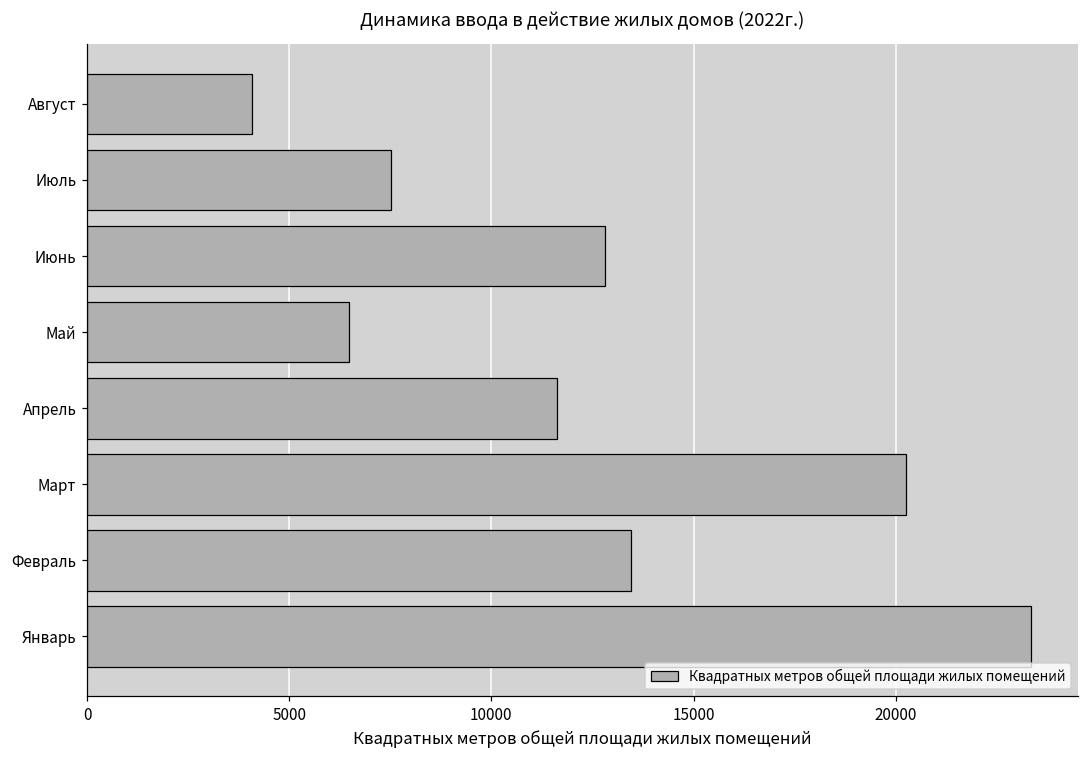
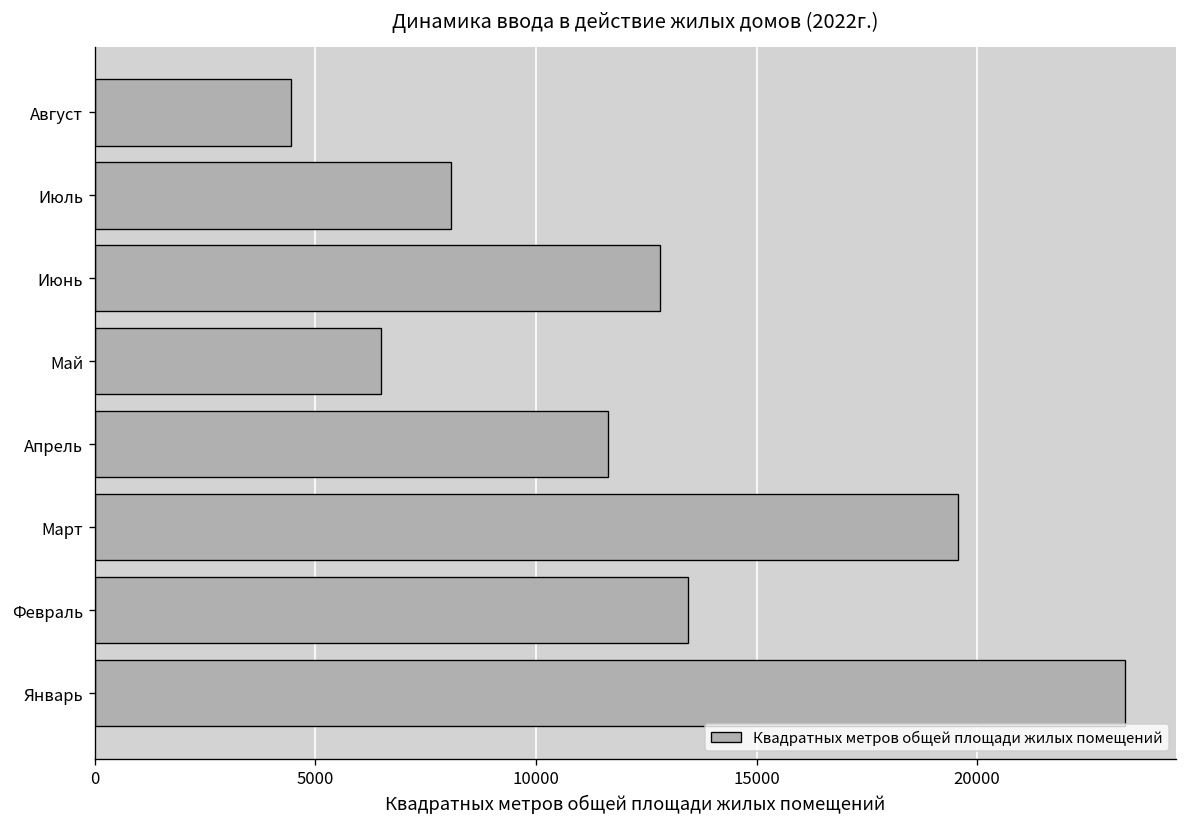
Август: 4100 -> 4400
Июль: 7500 -> 8100
Март: 20300 -> 19600
